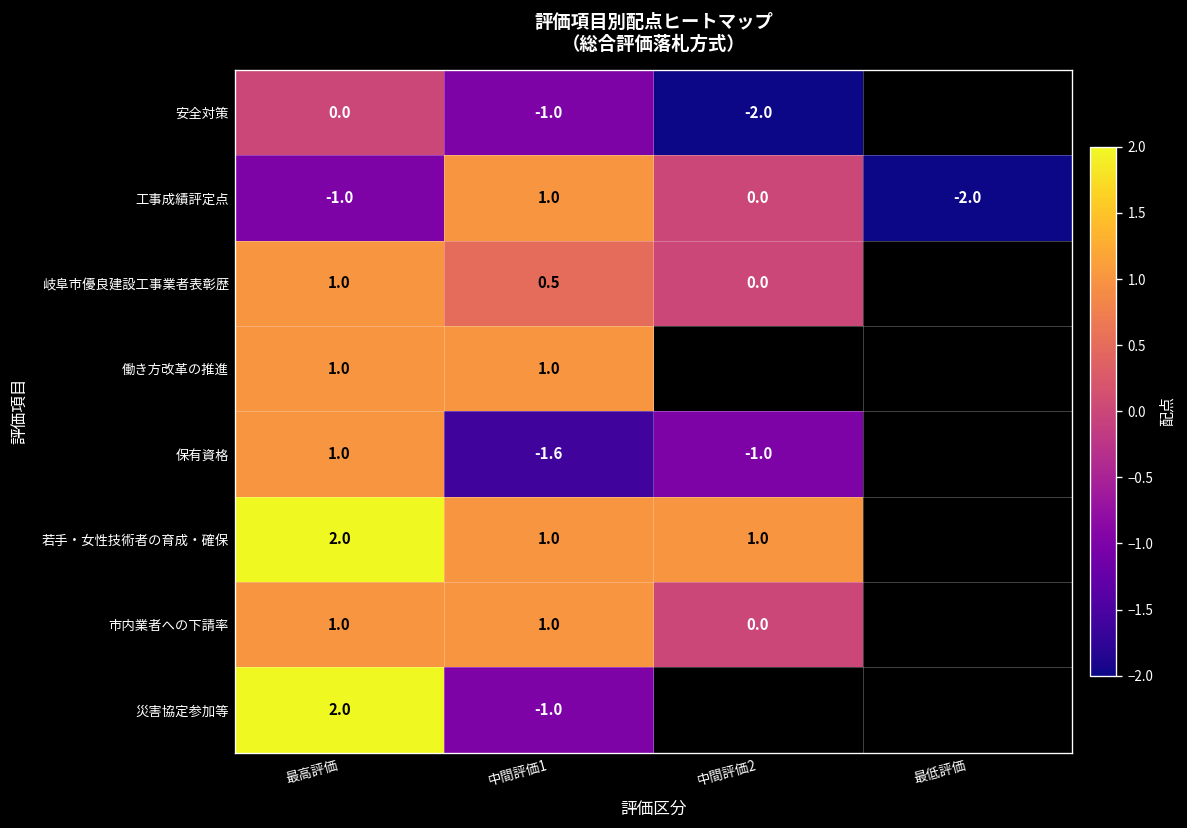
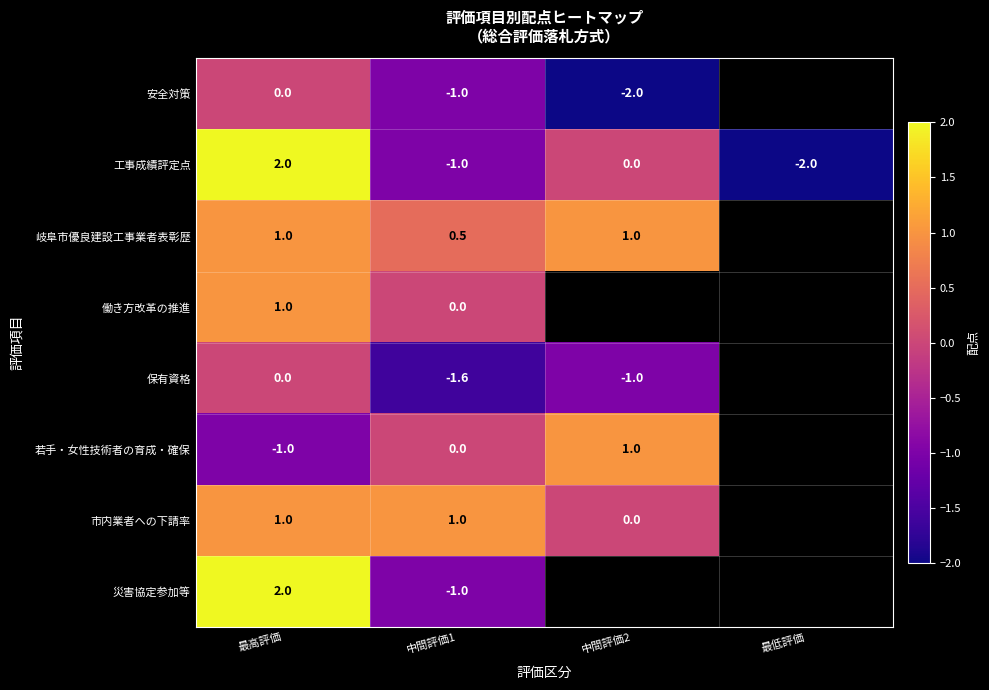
工事成績評定点, 最高評価: -1.0 -> 2.0
工事成績評定点, 中間評価1: 1.0 -> -1.0
岐阜市優良建設工事業者表彰歴, 中間評価2: 0.0 -> 1.0
働き方改革の推進, 中間評価1: 1.0 -> 0.0
保有資格, 最高評価: 1.0 -> 0.0
若手・女性技術者の育成・確保, 最高評価: 2.0 -> -1.0
若手・女性技術者の育成・確保, 中間評価1: 1.0 -> 0.0
